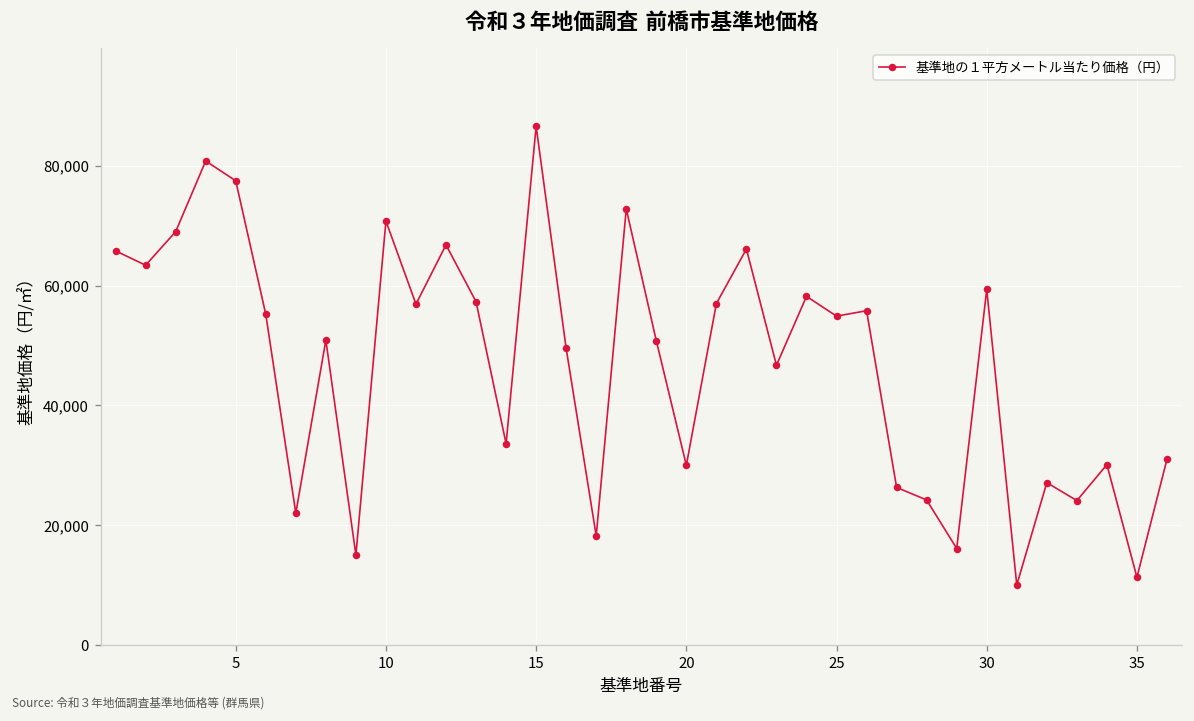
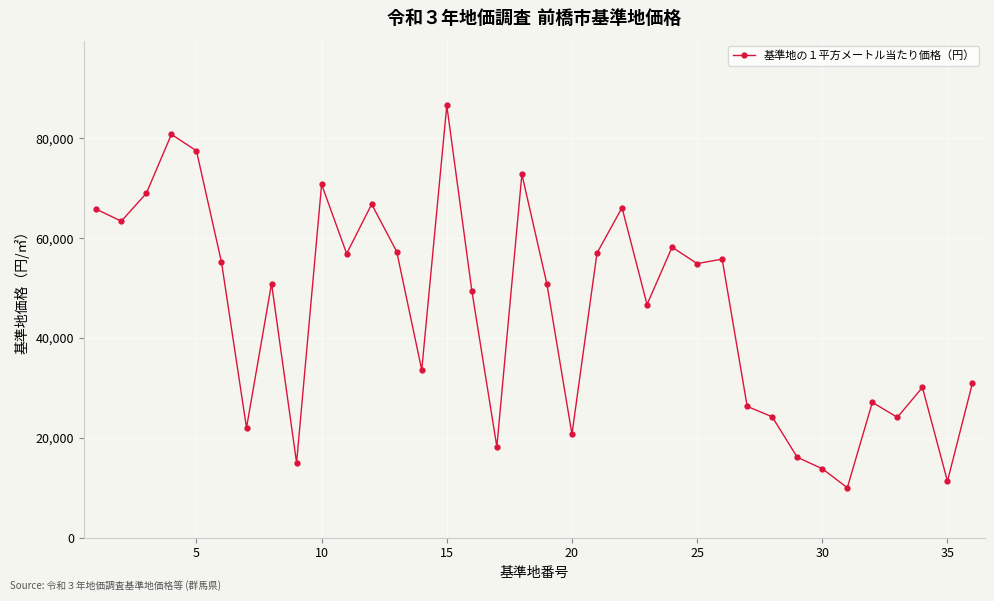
20: 30,000 -> 21,000
30: 59,000 -> 14,000
